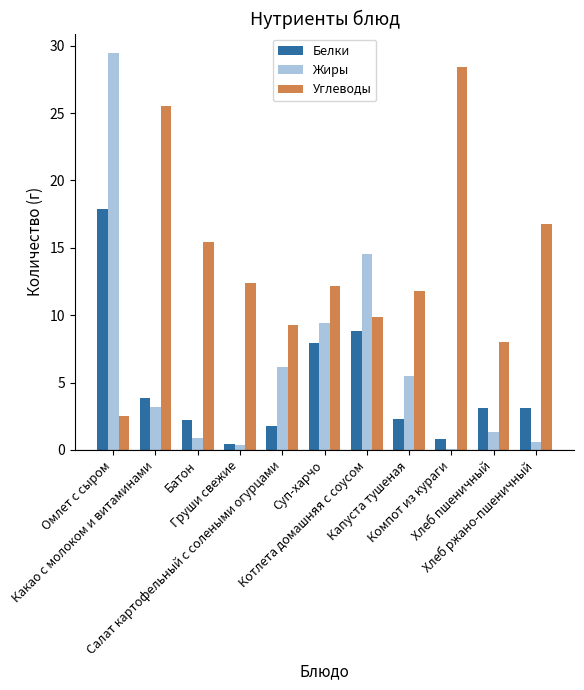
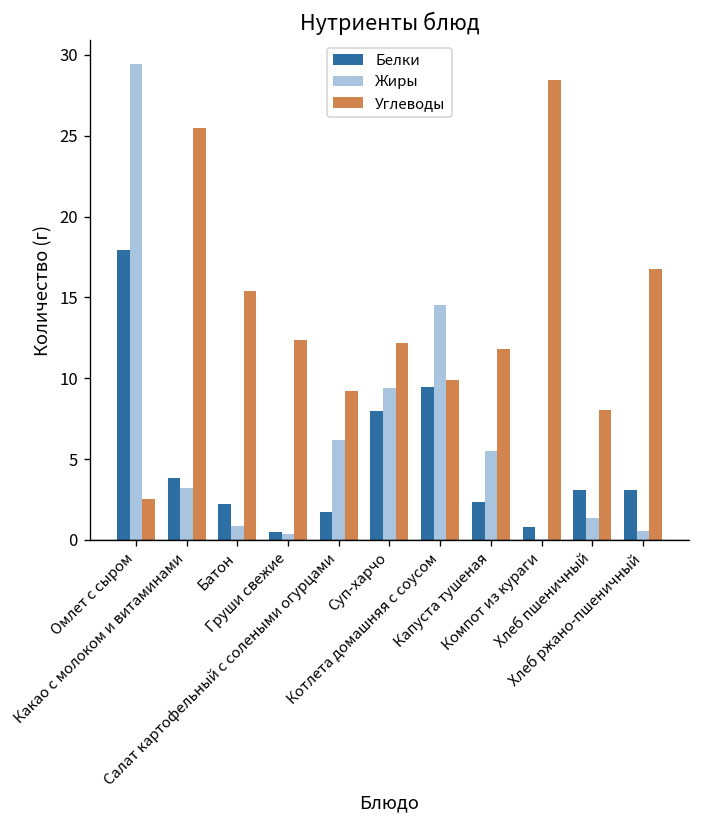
Белки, Котлета домашняя с соусом: 8.8 -> 9.5
